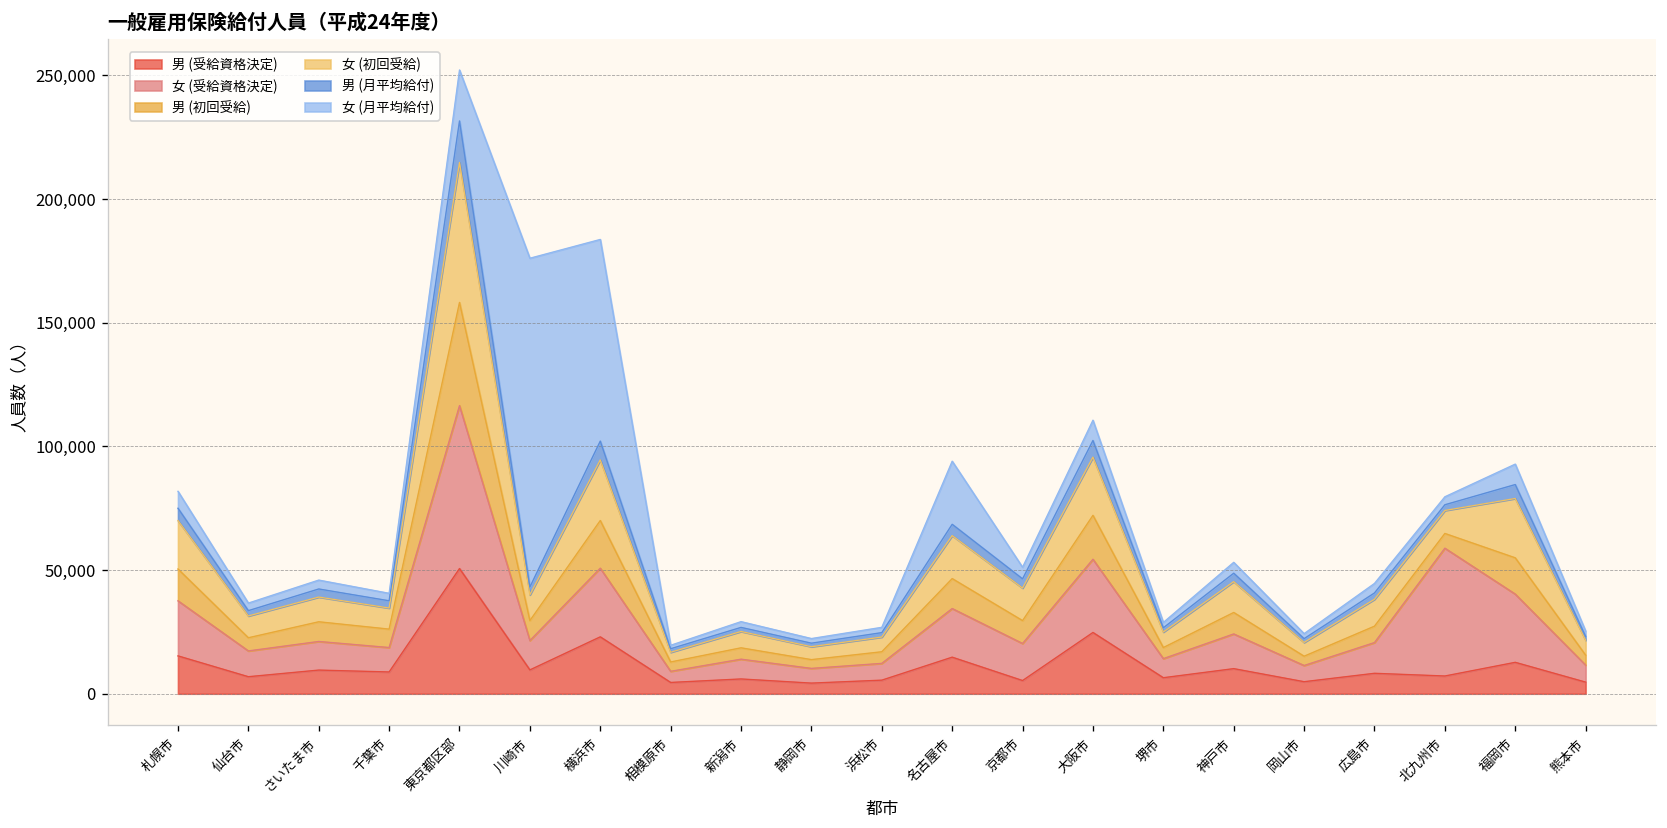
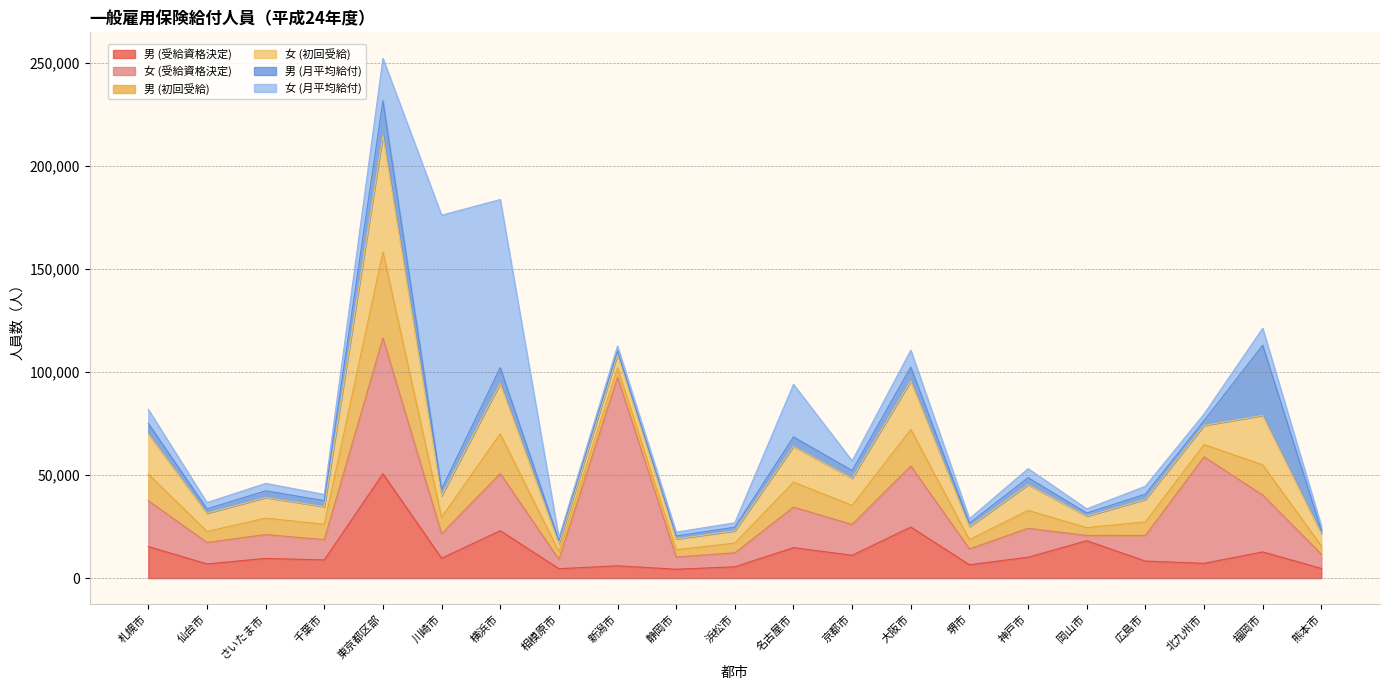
女 (受給資格決定), 新潟市: 8,000 -> 91,000
男 (受給資格決定), 京都市: 5,000 -> 11,000
男 (受給資格決定), 岡山市: 5,000 -> 18,000
女 (受給資格決定), 岡山市: 7,000 -> 3,000
男 (月平均給付), 福岡市: 6,000 -> 34,000
